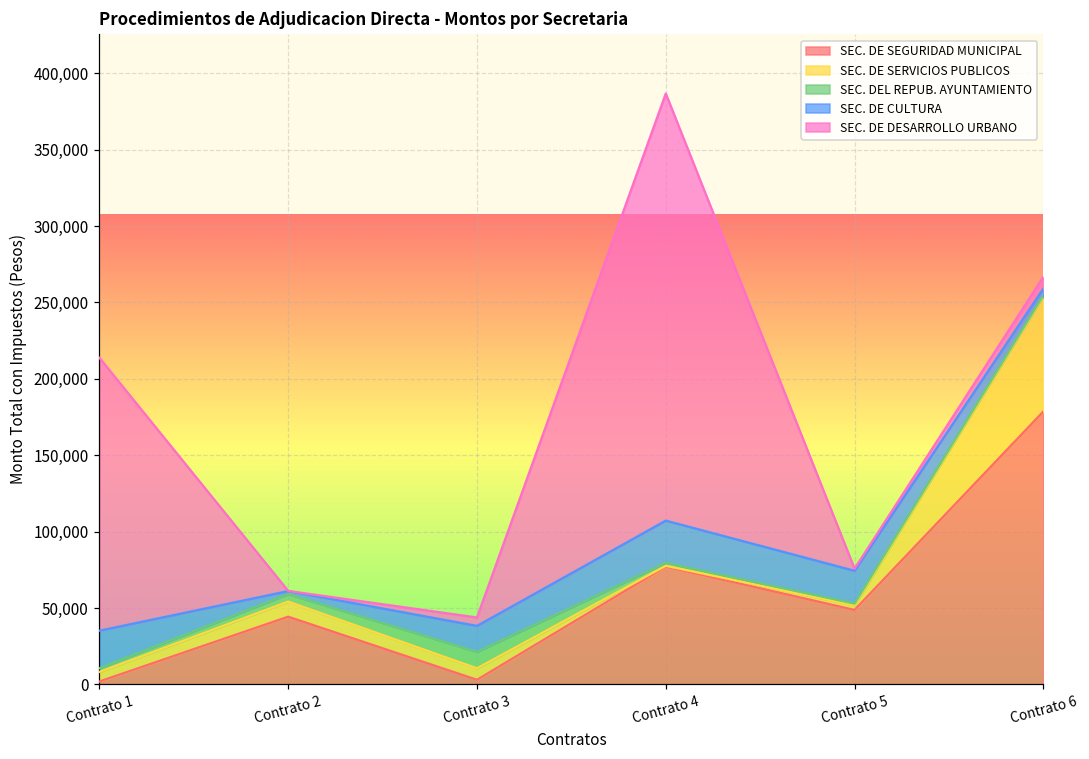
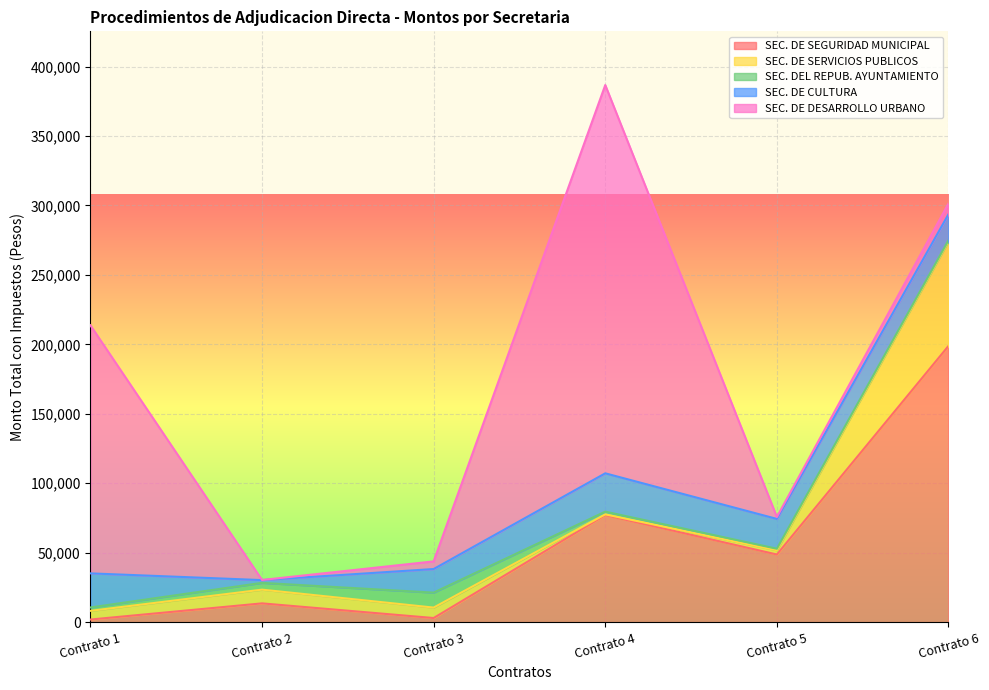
SEC. DE SEGURIDAD MUNICIPAL, Contrato 2: 44,000 -> 14,000
SEC. DE SEGURIDAD MUNICIPAL, Contrato 6: 179,000 -> 199,000
SEC. DE CULTURA, Contrato 6: 4,000 -> 19,000
